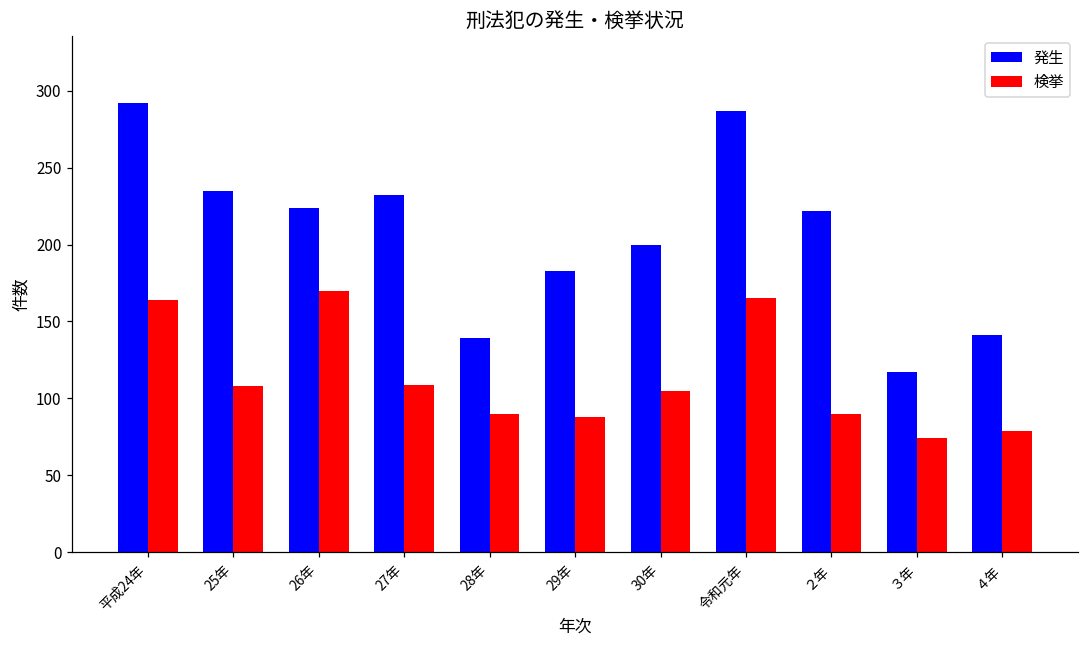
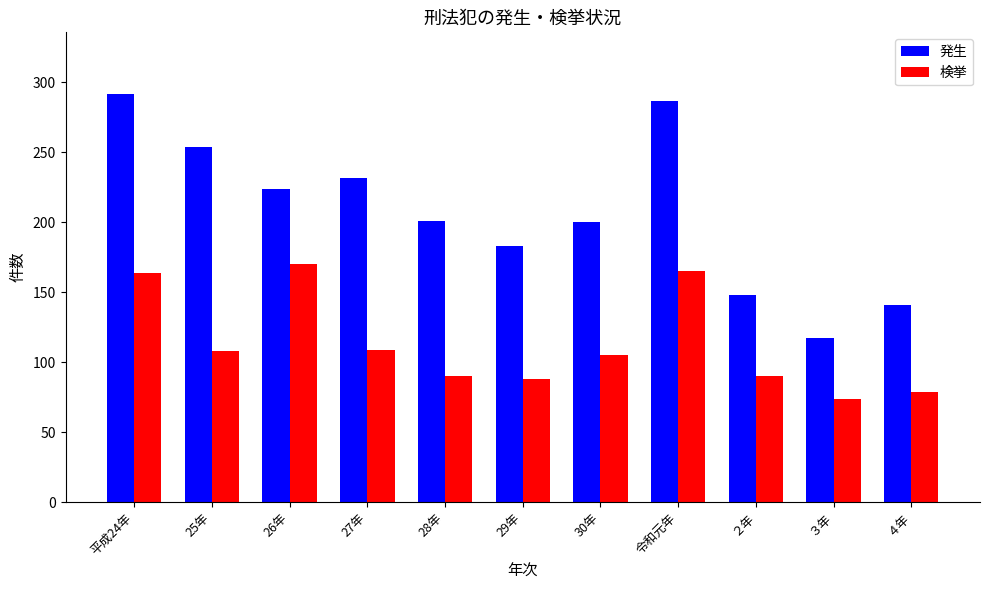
発生, 25年: 235 -> 254
発生, 28年: 139 -> 201
発生, ２年: 222 -> 148
